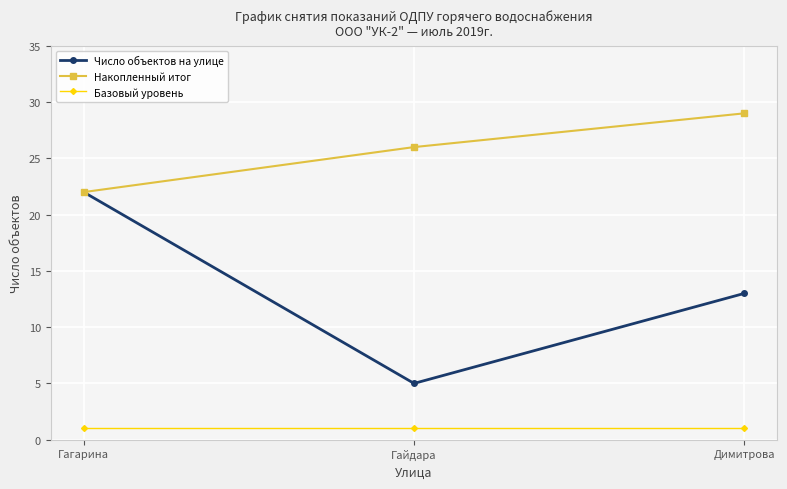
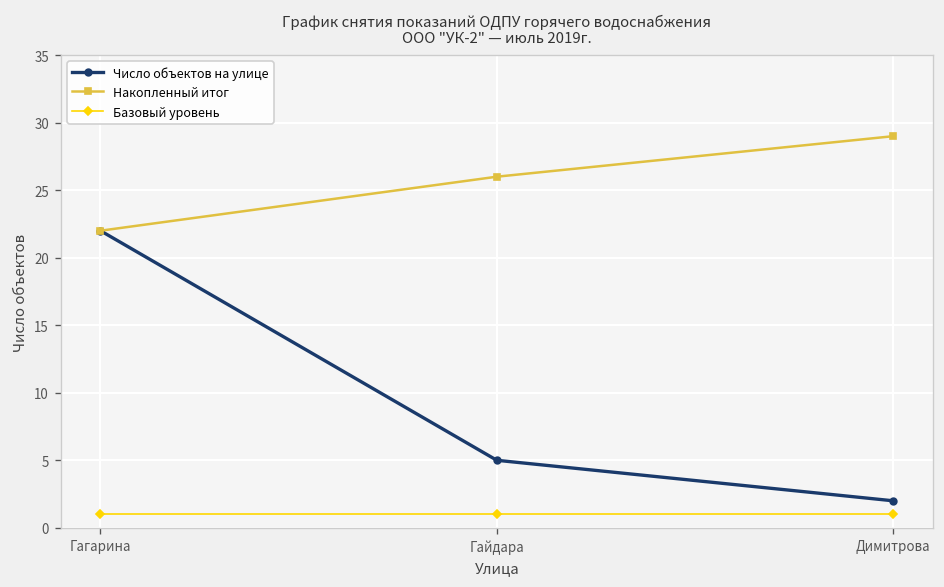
Число объектов на улице, Димитрова: 13 -> 2
